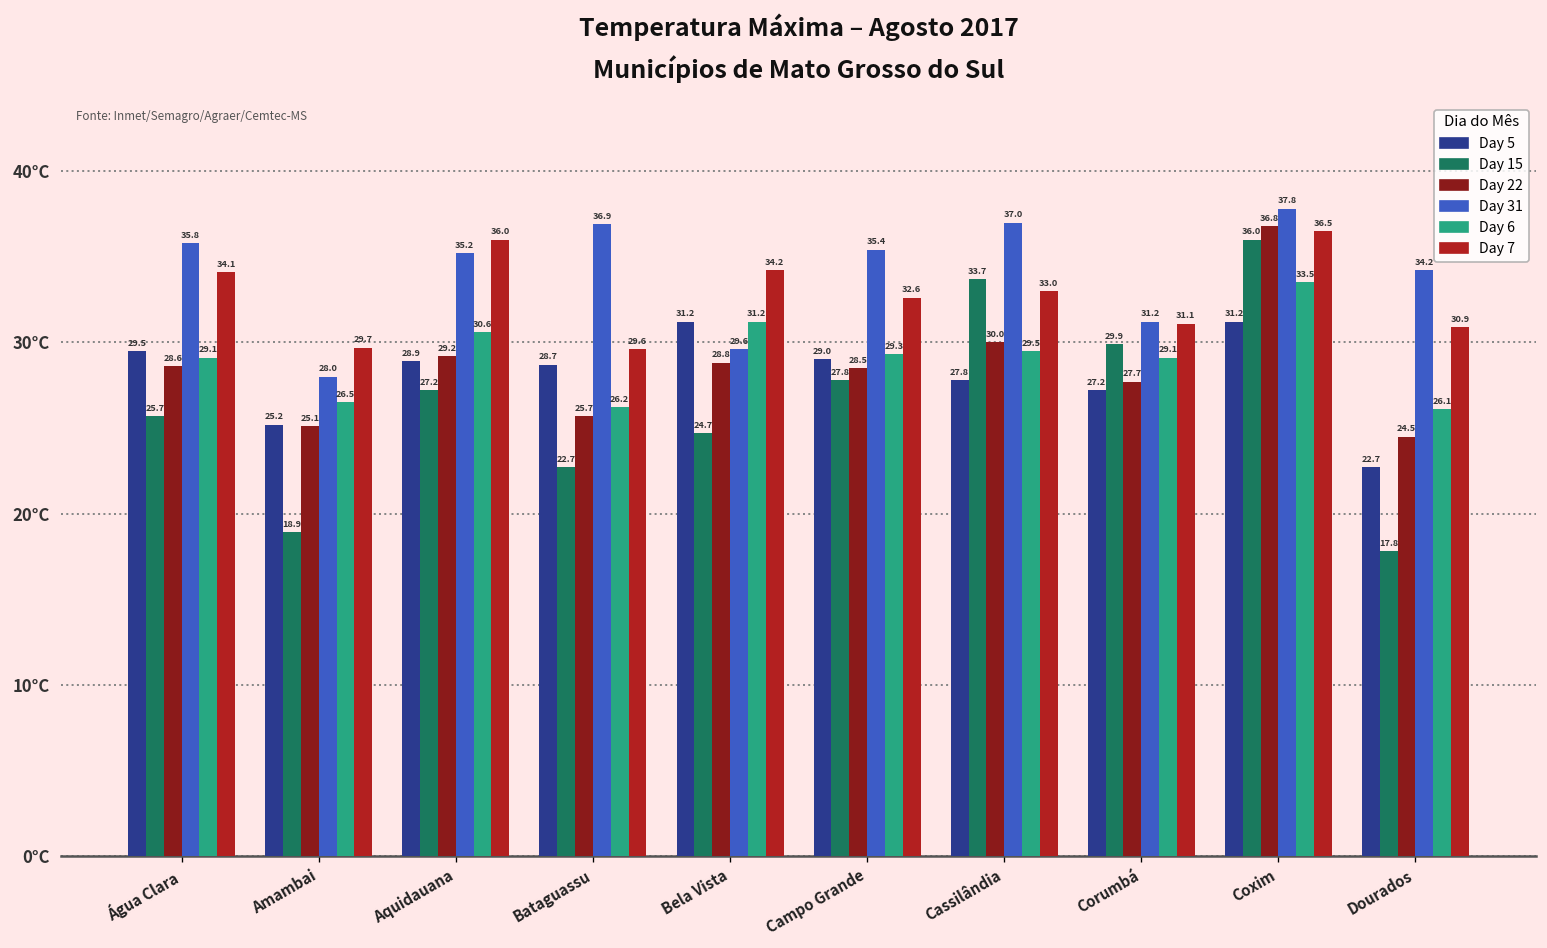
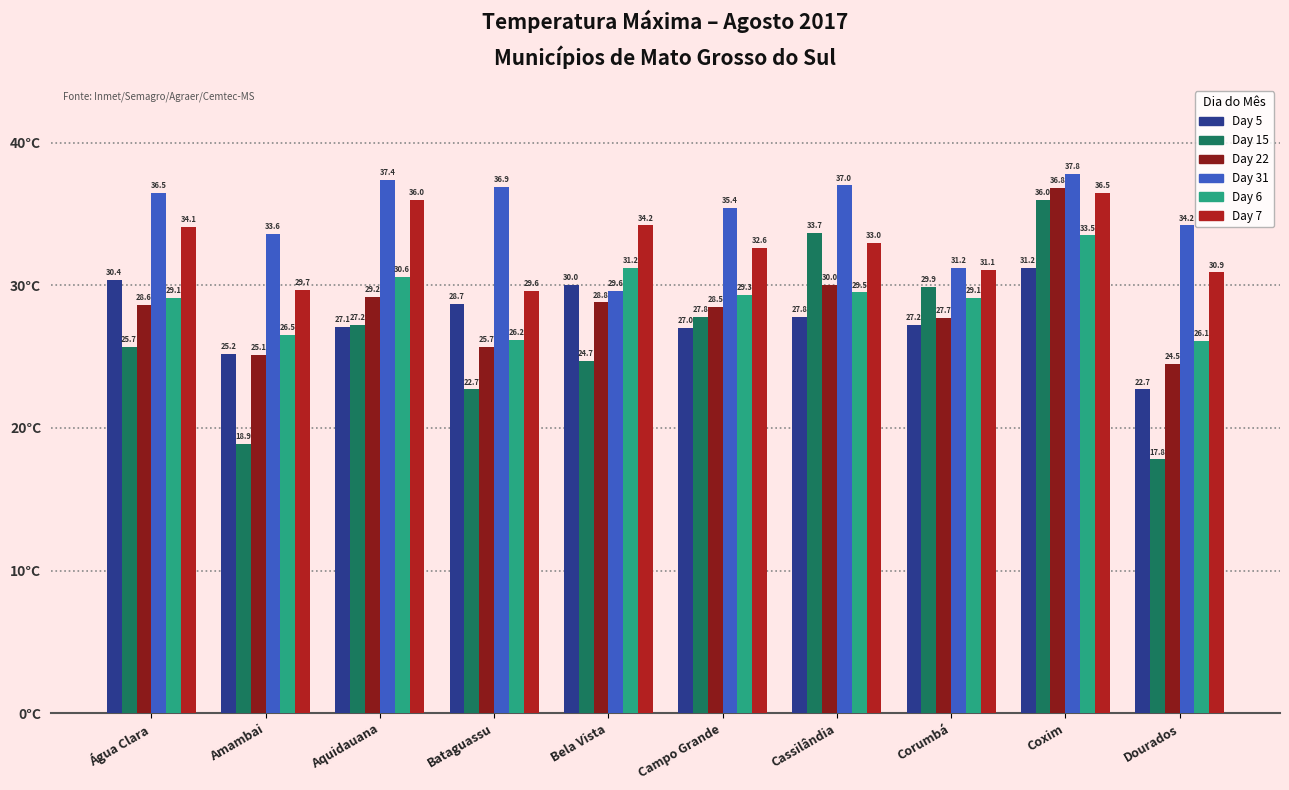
Day 5, Água Clara: 29.5 -> 30.4
Day 31, Água Clara: 35.8 -> 36.5
Day 31, Amambai: 28.0 -> 33.6
Day 5, Aquidauana: 28.9 -> 27.1
Day 31, Aquidauana: 35.2 -> 37.4
Day 5, Bela Vista: 31.2 -> 30.0
Day 5, Campo Grande: 29.0 -> 27.0
